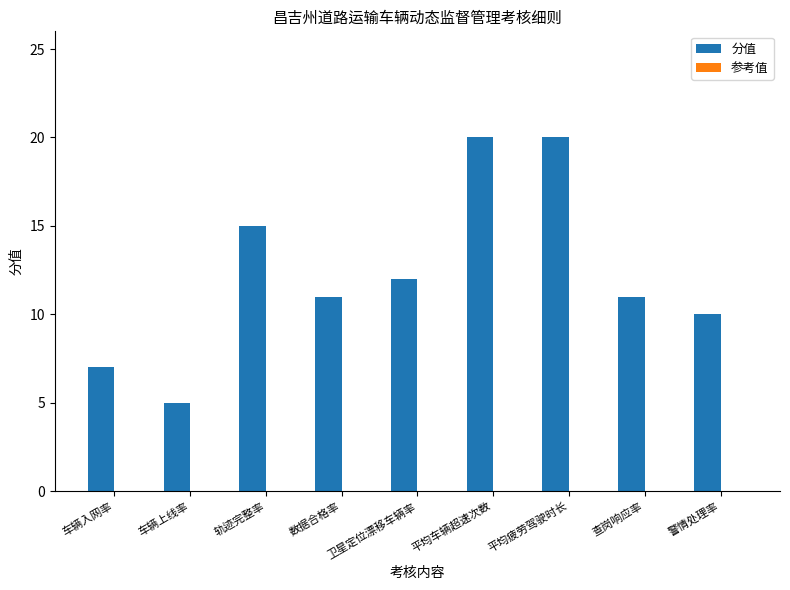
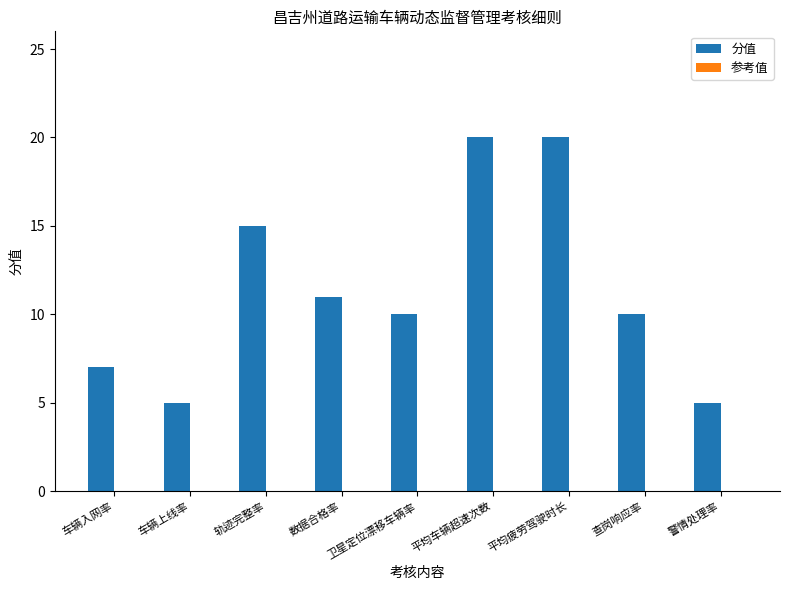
分值, 卫星定位漂移车辆率: 12 -> 10
分值, 查岗响应率: 11 -> 10
分值, 警情处理率: 10 -> 5
